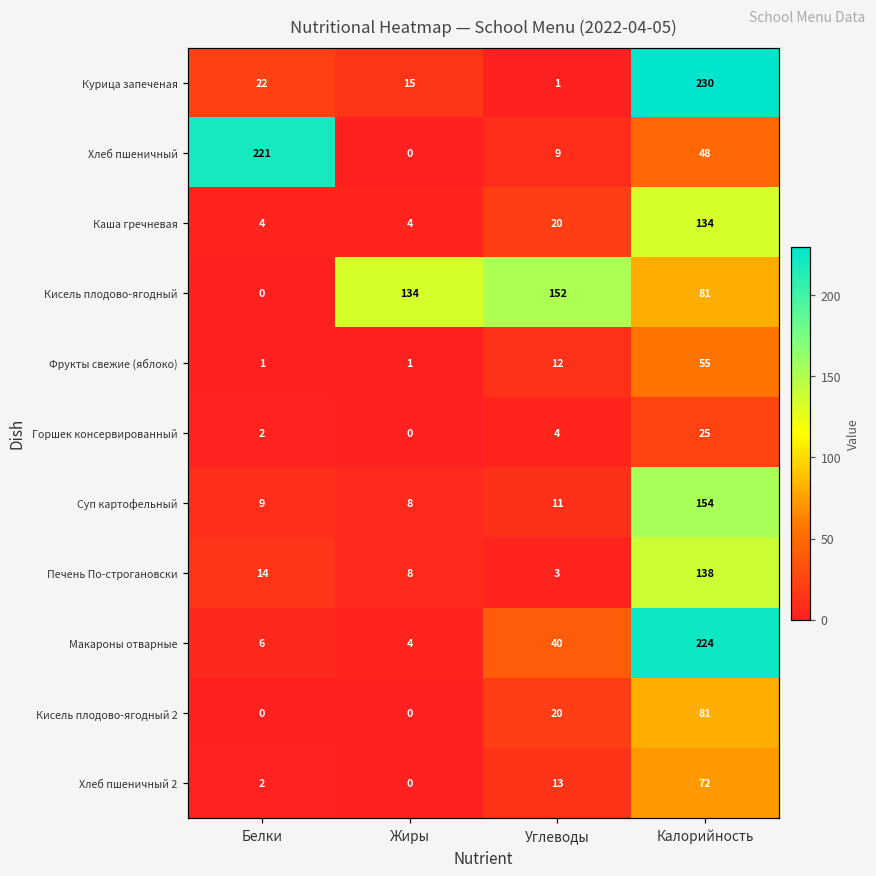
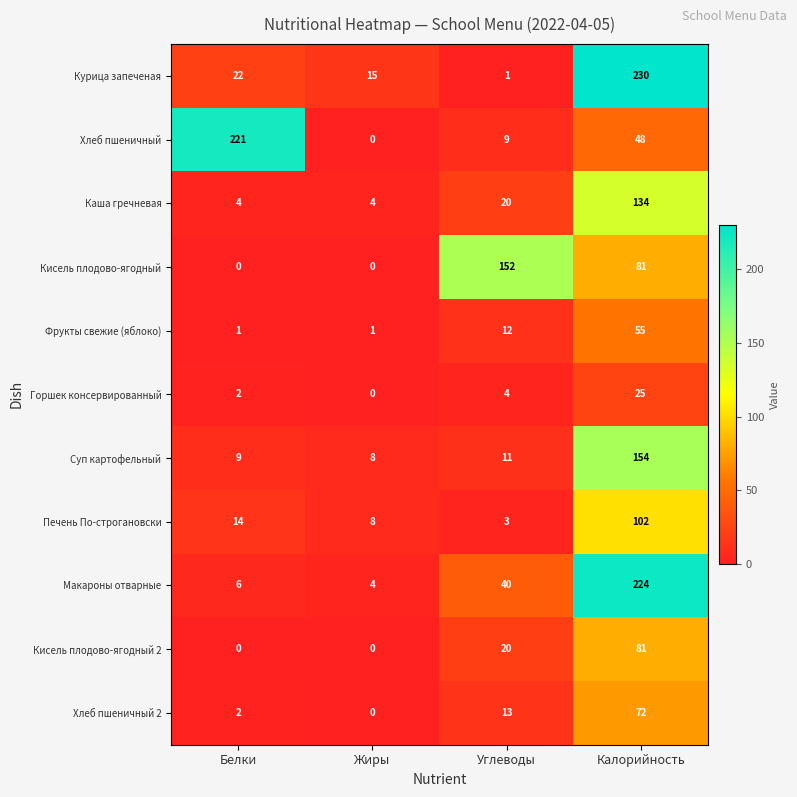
Кисель плодово-ягодный, Жиры: 134 -> 0
Печень По-строгановски, Калорийность: 138 -> 102
